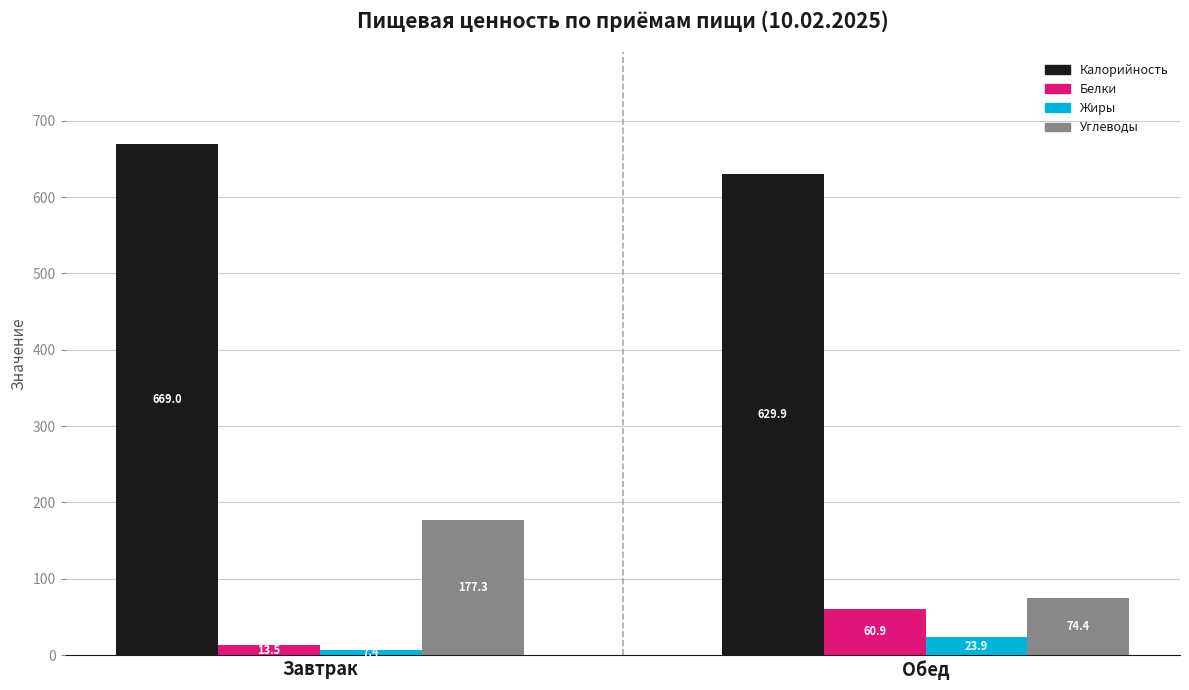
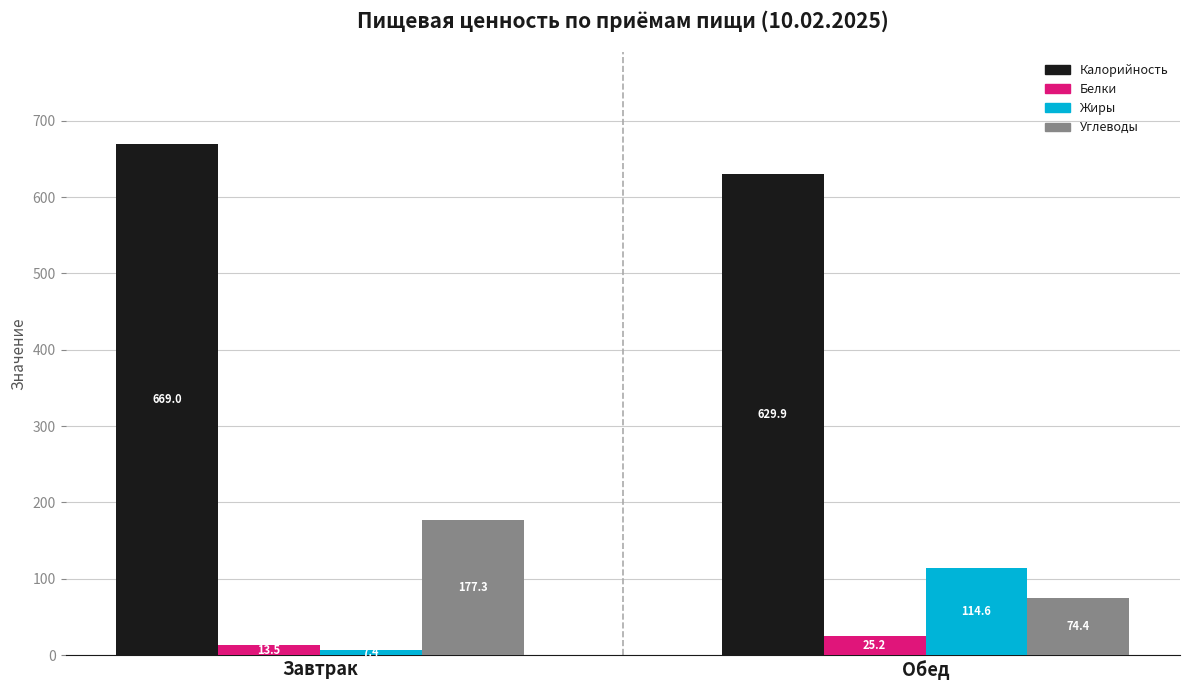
Белки, Обед: 60.9 -> 25.2
Жиры, Обед: 23.9 -> 114.6
